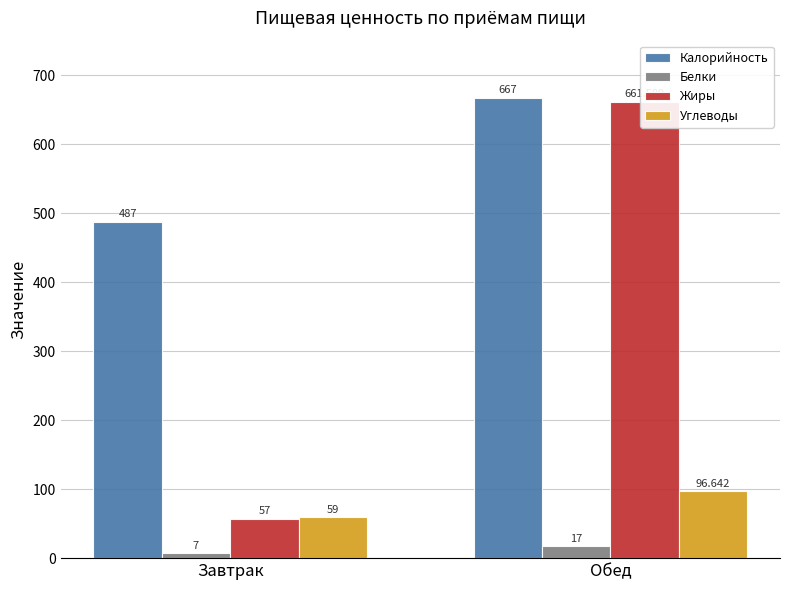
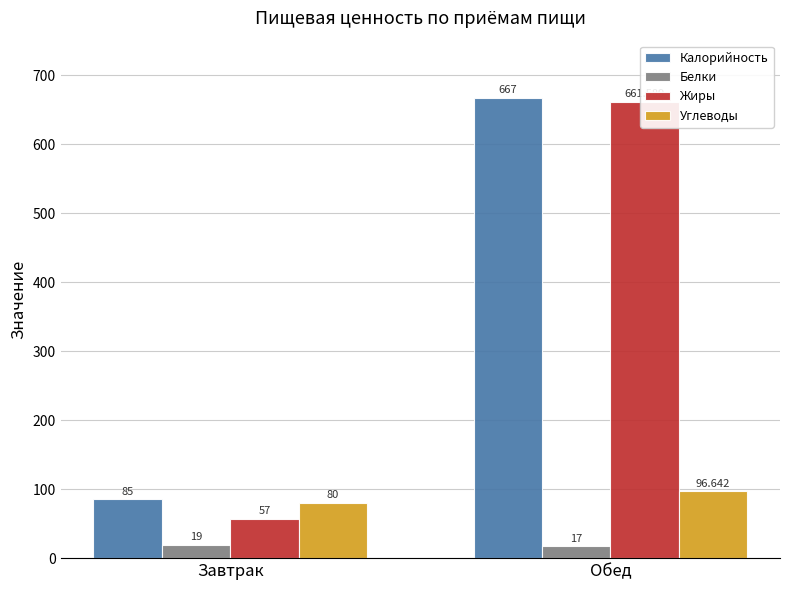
Калорийность, Завтрак: 487 -> 85
Белки, Завтрак: 7 -> 19
Углеводы, Завтрак: 59 -> 80
